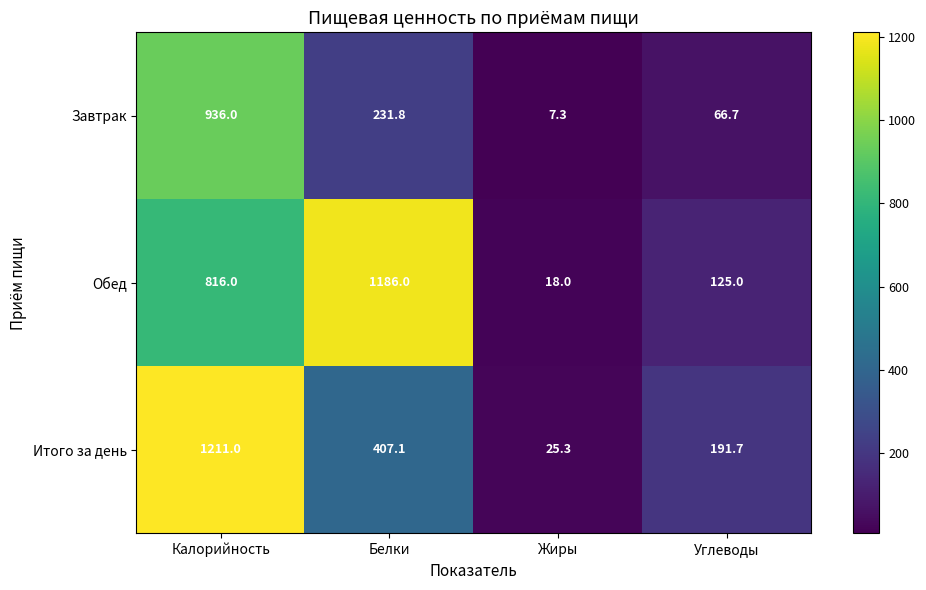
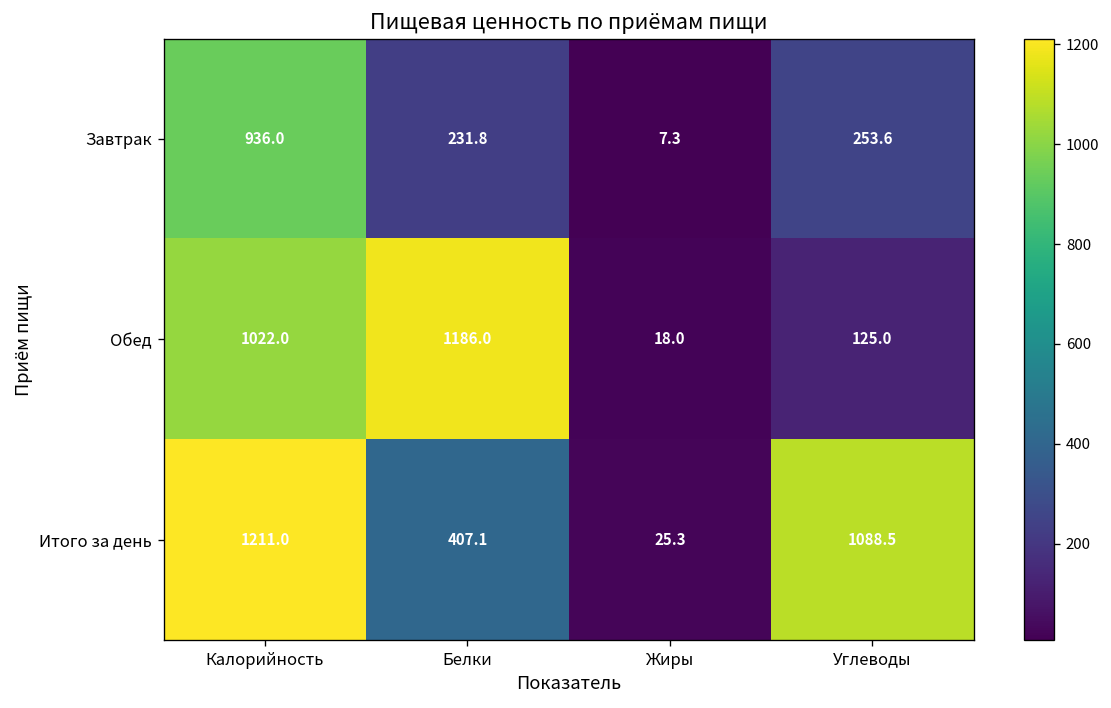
Завтрак, Углеводы: 66.7 -> 253.6
Обед, Калорийность: 816.0 -> 1022.0
Итого за день, Углеводы: 191.7 -> 1088.5
